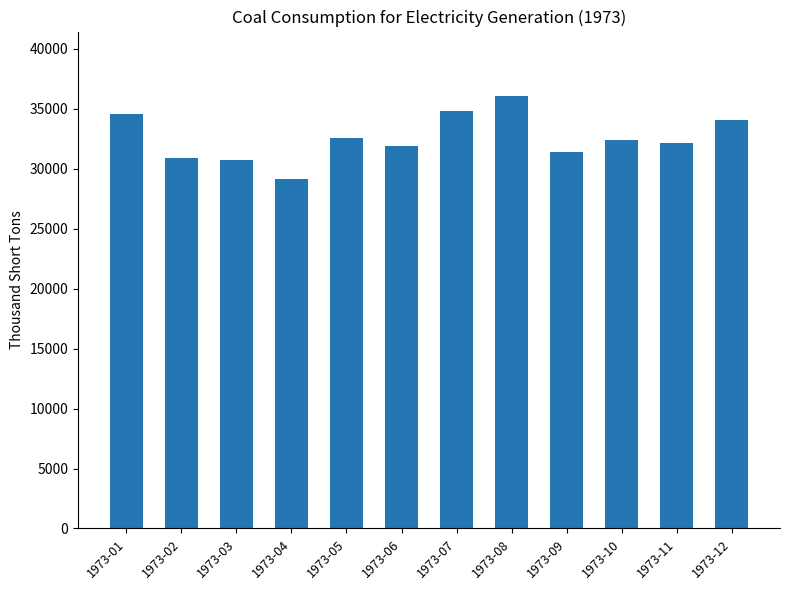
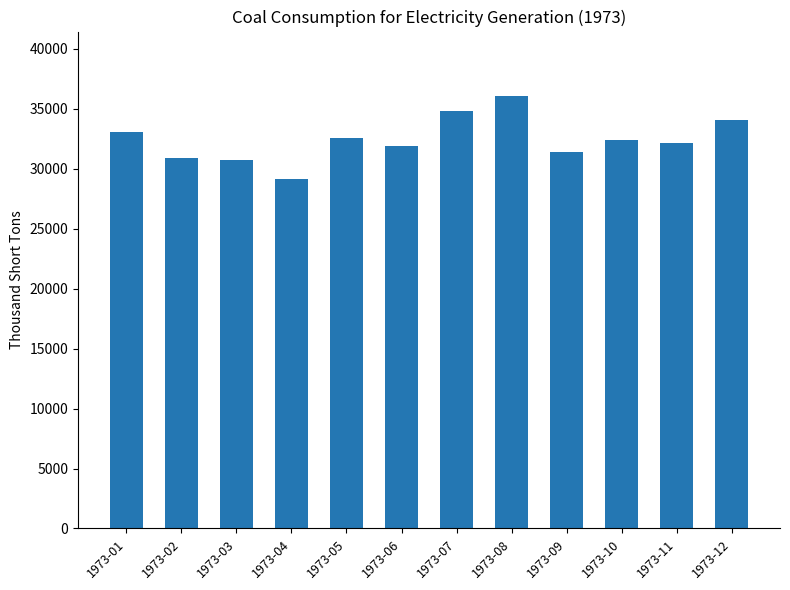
1973-01: 34600 -> 33100
